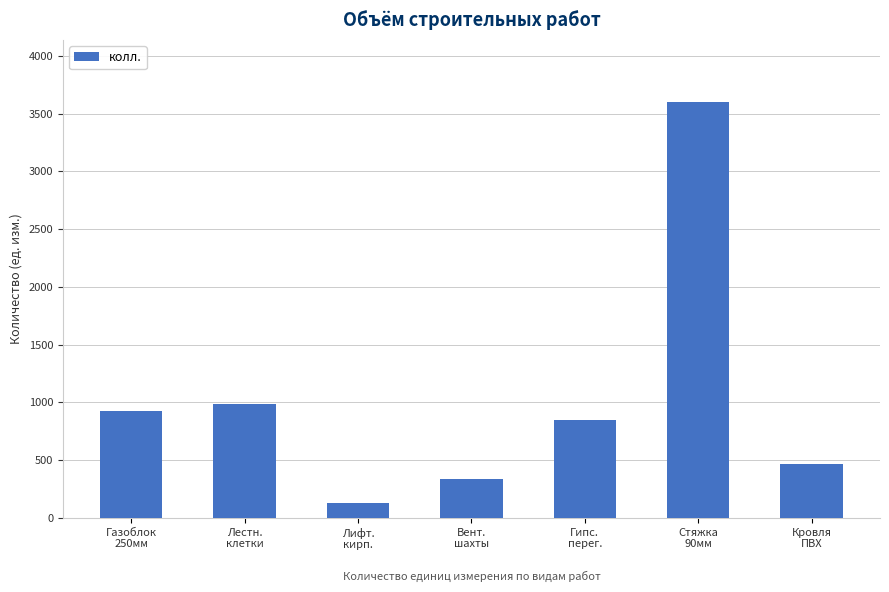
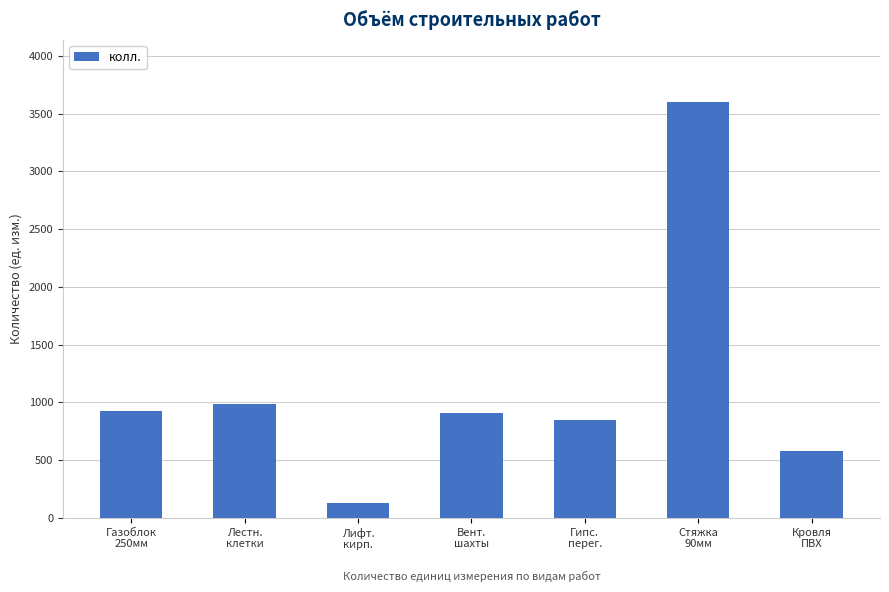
Вент. шахты: 340 -> 910
Кровля ПВХ: 460 -> 580
